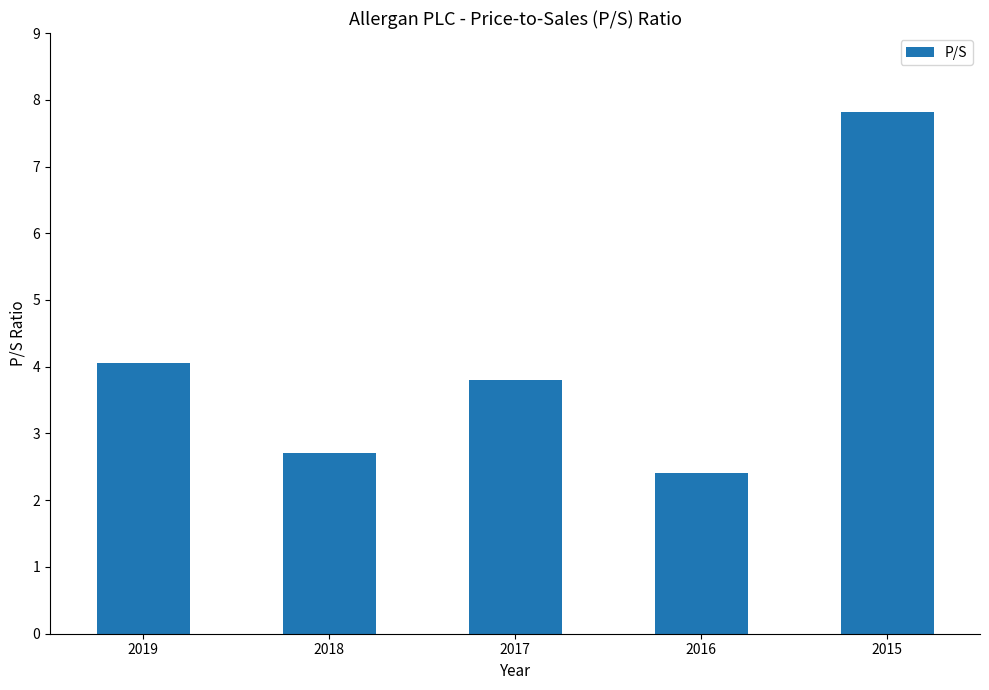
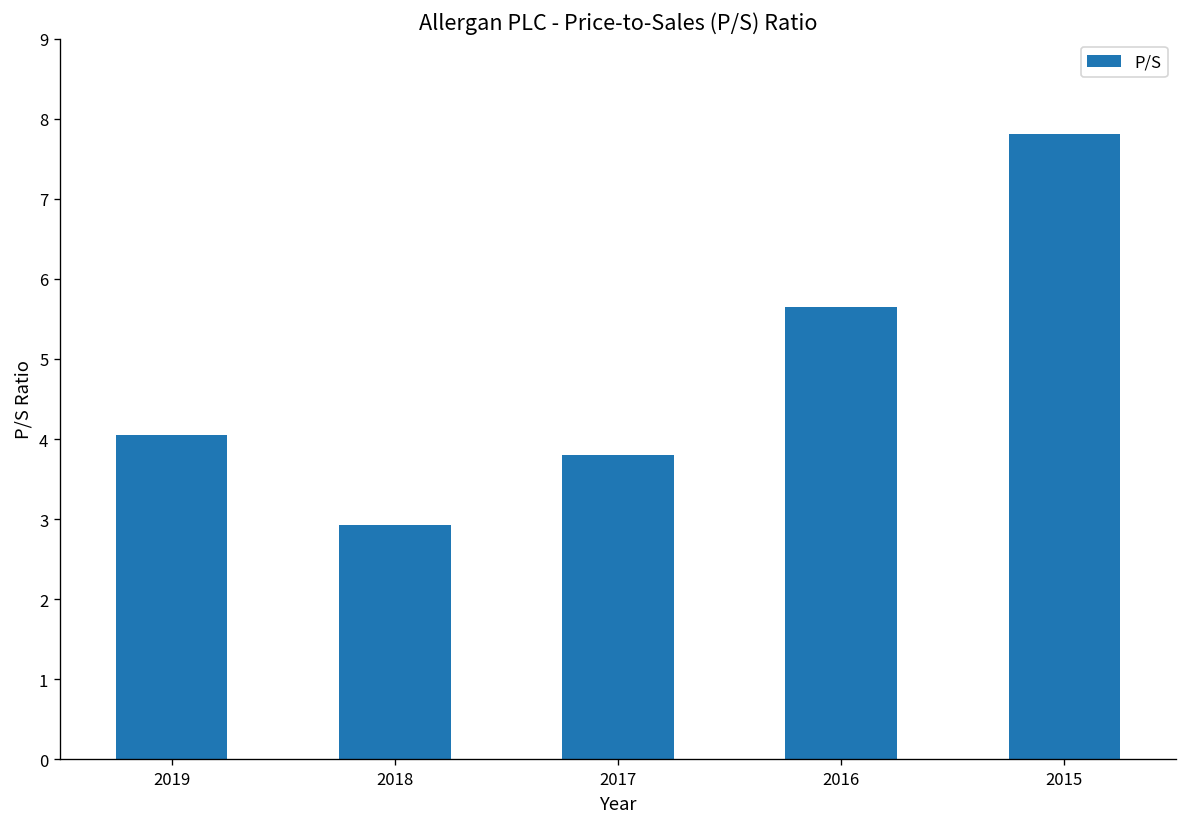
2018: 2.7 -> 2.9
2016: 2.4 -> 5.7
